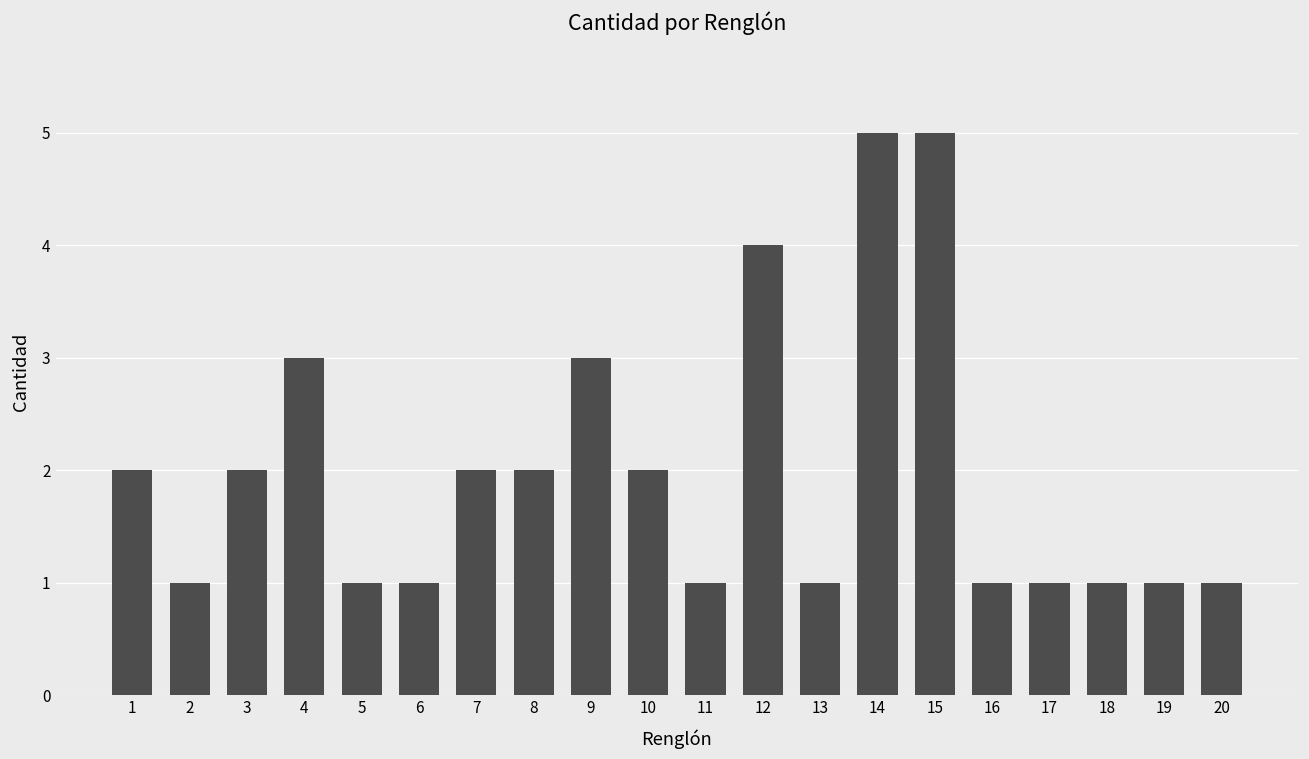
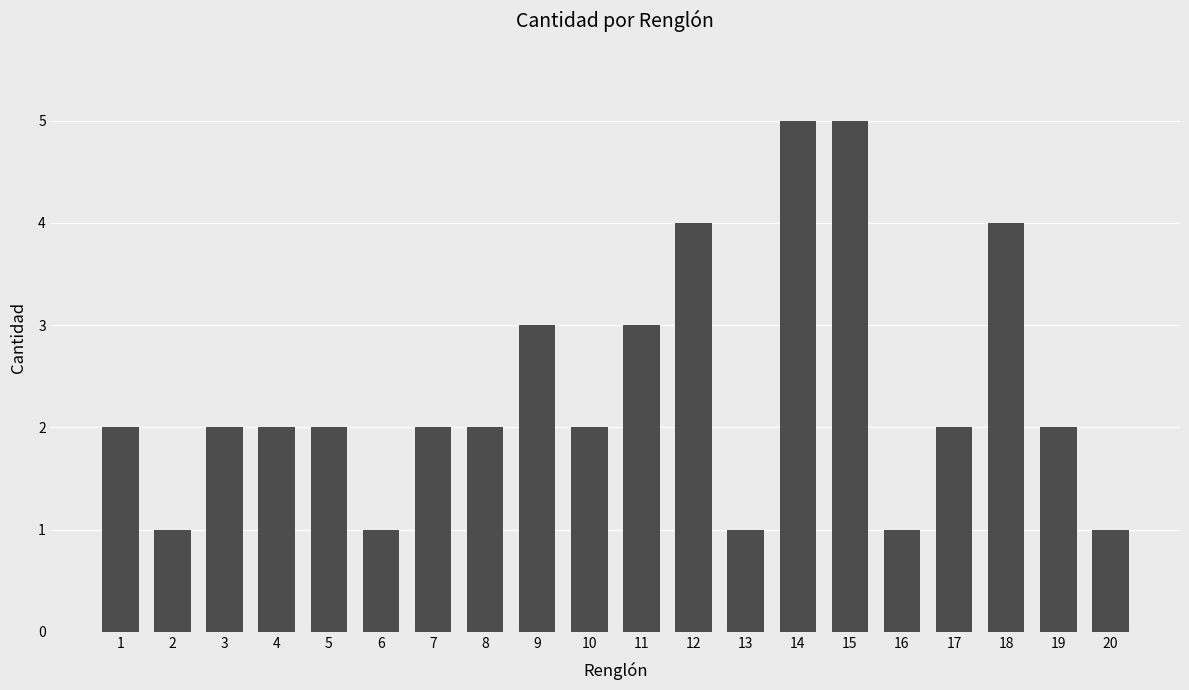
4: 3 -> 2
5: 1 -> 2
11: 1 -> 3
17: 1 -> 2
18: 1 -> 4
19: 1 -> 2
